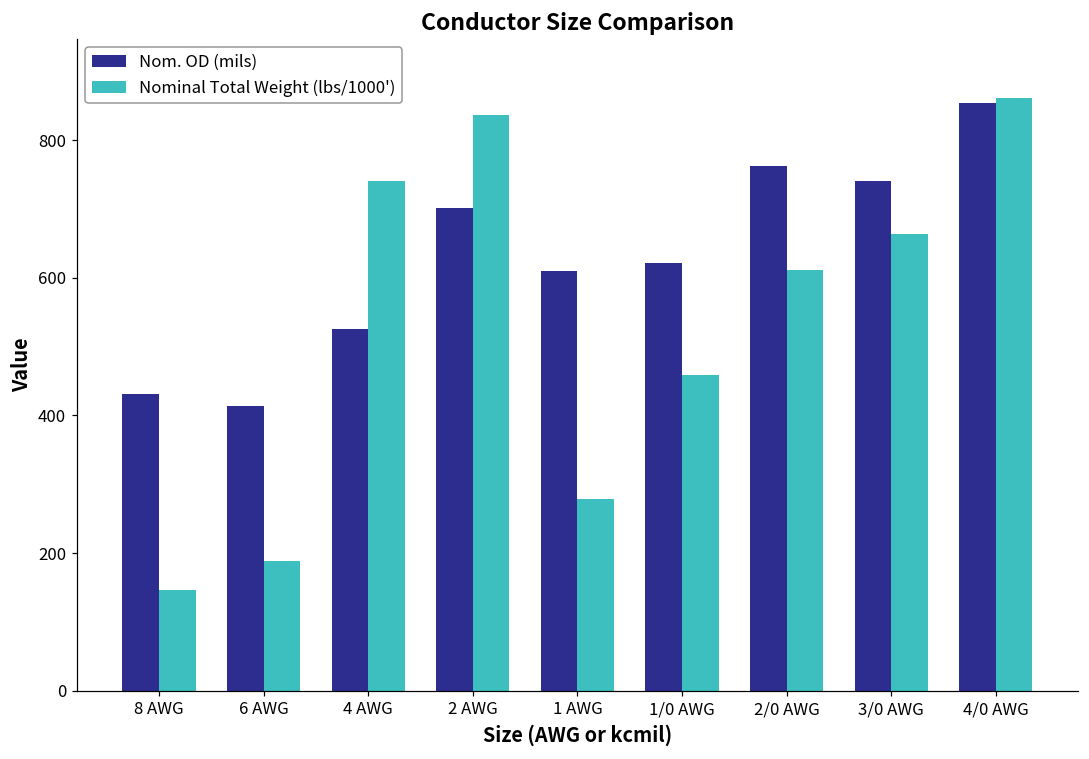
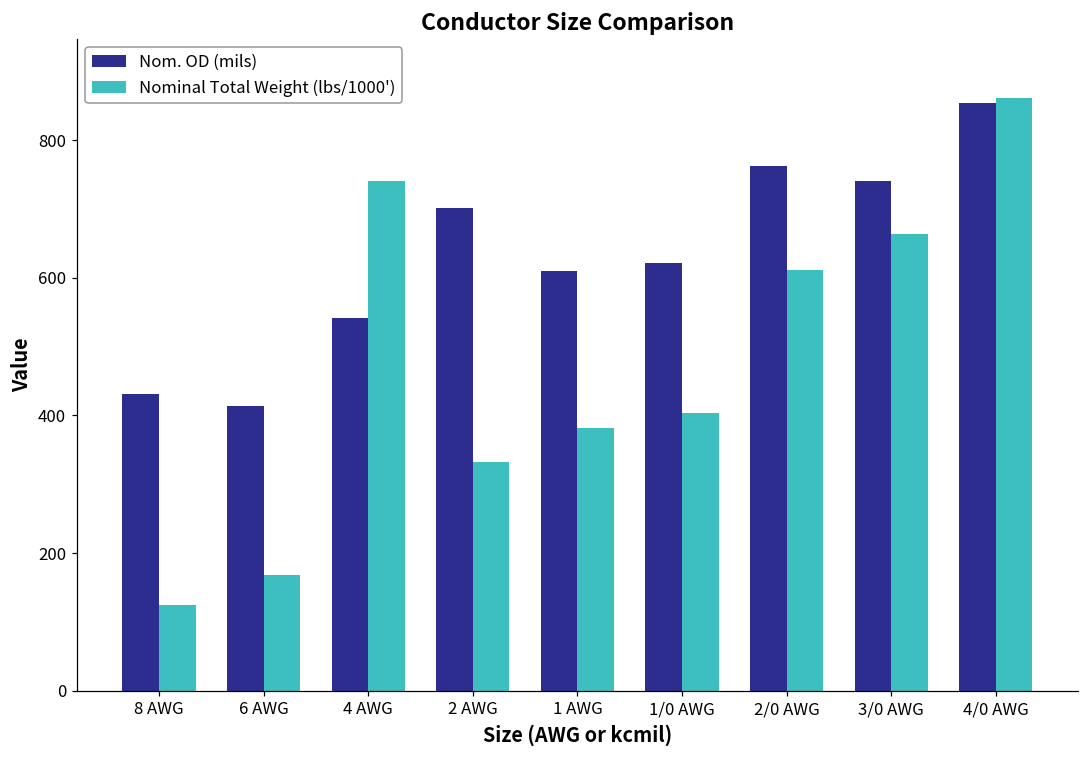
Nominal Total Weight (lbs/1000'), 8 AWG: 150 -> 130
Nominal Total Weight (lbs/1000'), 6 AWG: 190 -> 170
Nom. OD (mils), 4 AWG: 530 -> 540
Nominal Total Weight (lbs/1000'), 2 AWG: 840 -> 330
Nominal Total Weight (lbs/1000'), 1 AWG: 280 -> 380
Nominal Total Weight (lbs/1000'), 1/0 AWG: 460 -> 400
